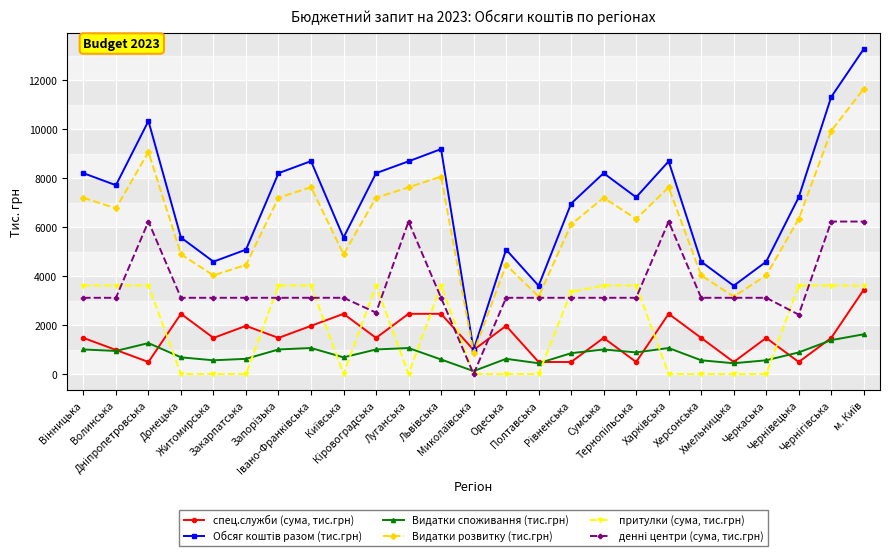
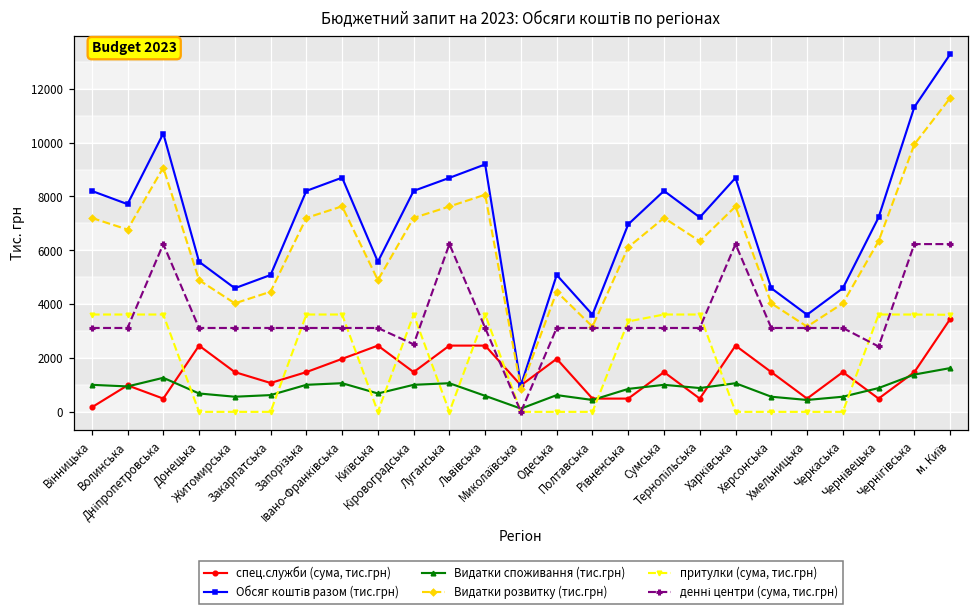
спец.служби (сума, тис.грн), Вінницька: 1500 -> 200
спец.служби (сума, тис.грн), Закарпатська: 2000 -> 1100
